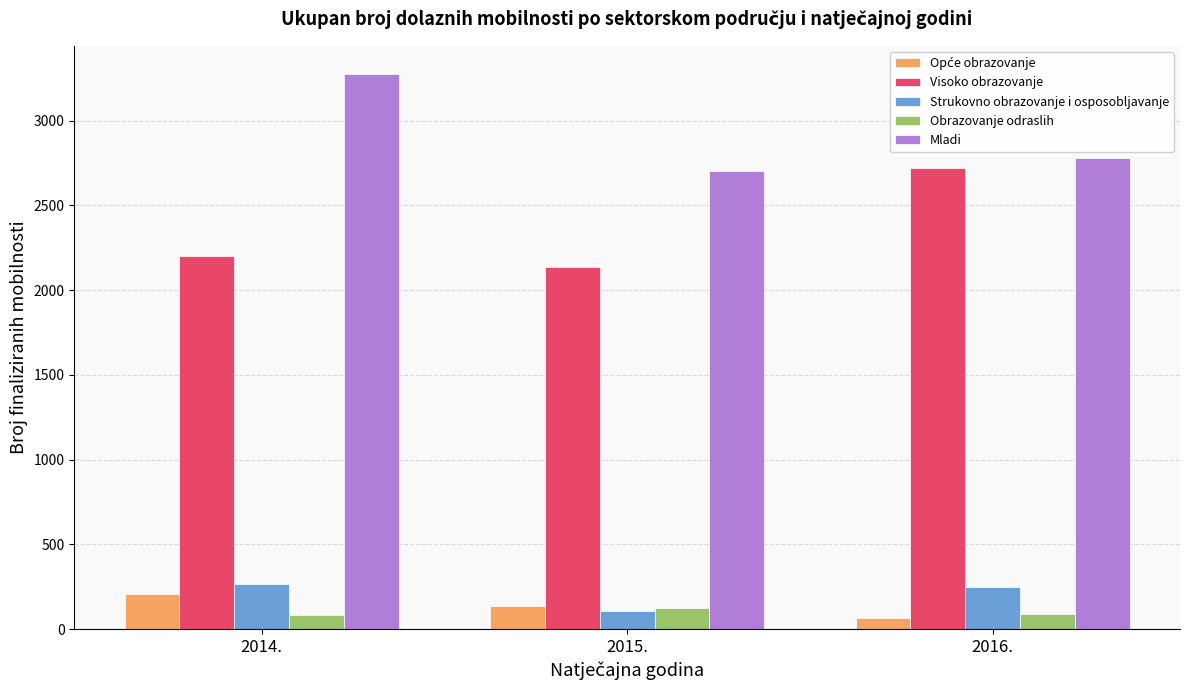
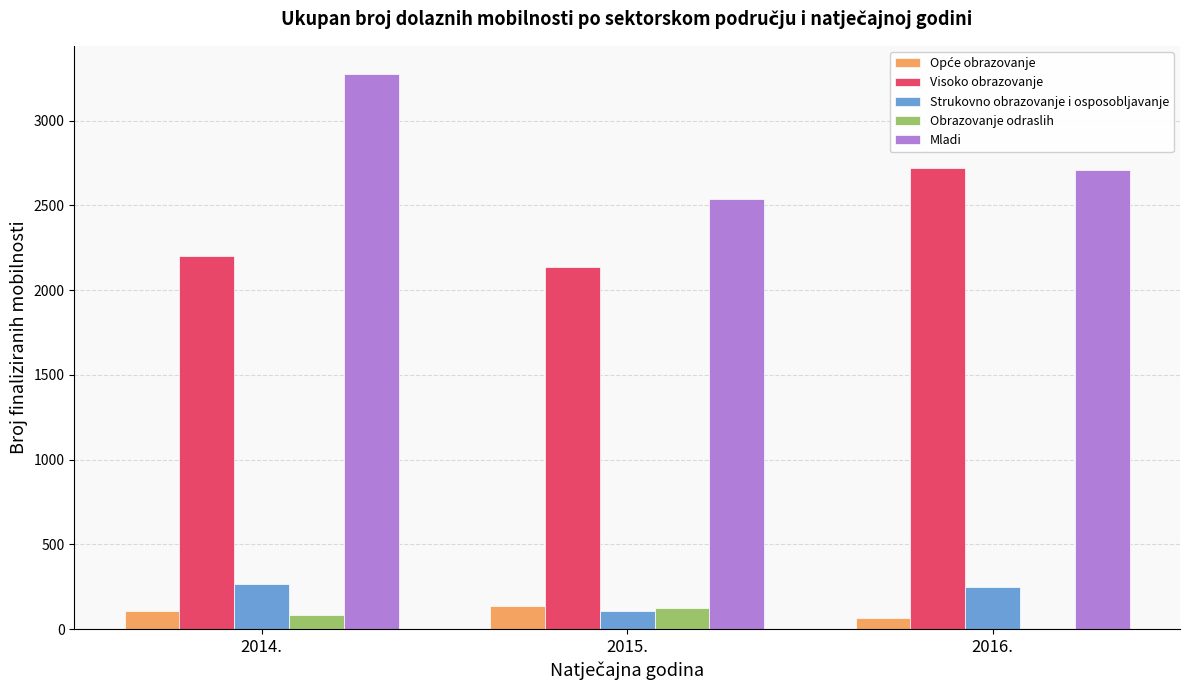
Opće obrazovanje, 2014.: 210 -> 110
Mladi, 2015.: 2700 -> 2540
Obrazovanje odraslih, 2016.: 90 -> 10
Mladi, 2016.: 2780 -> 2710
